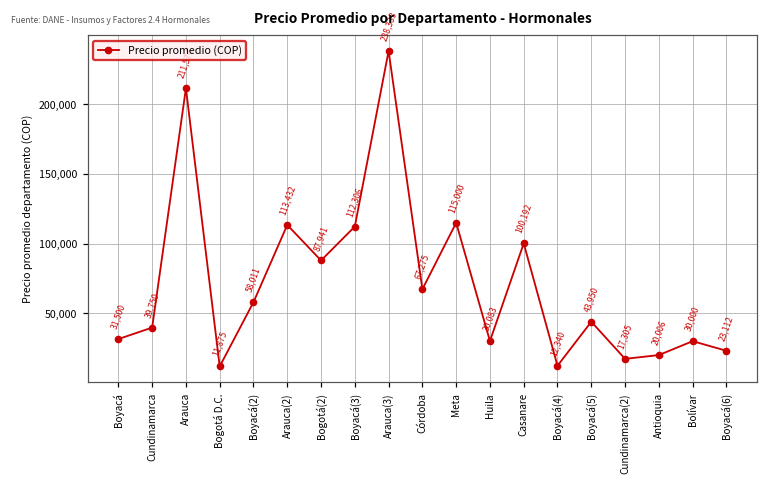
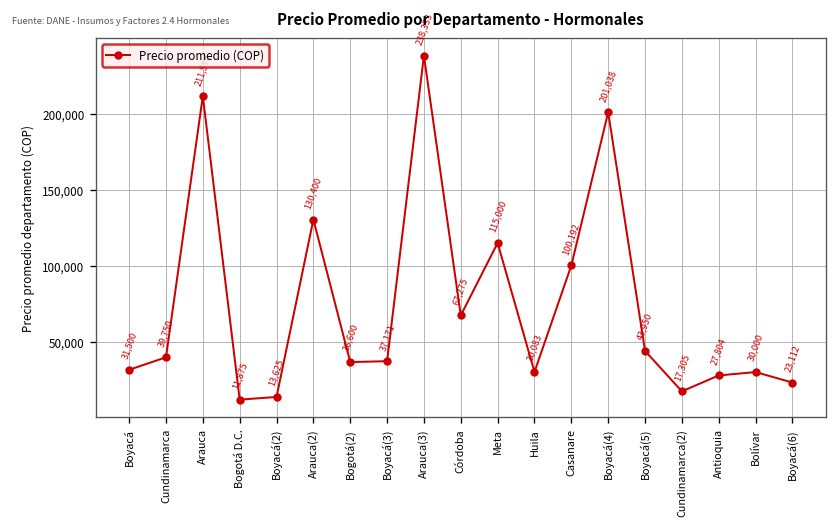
Boyacá(2): 58,011 -> 13,625
Arauca(2): 113,432 -> 130,400
Bogotá(2): 87,941 -> 36,600
Boyacá(3): 112,306 -> 37,171
Boyacá(4): 12,340 -> 201,038
Antioquia: 20,006 -> 27,804
